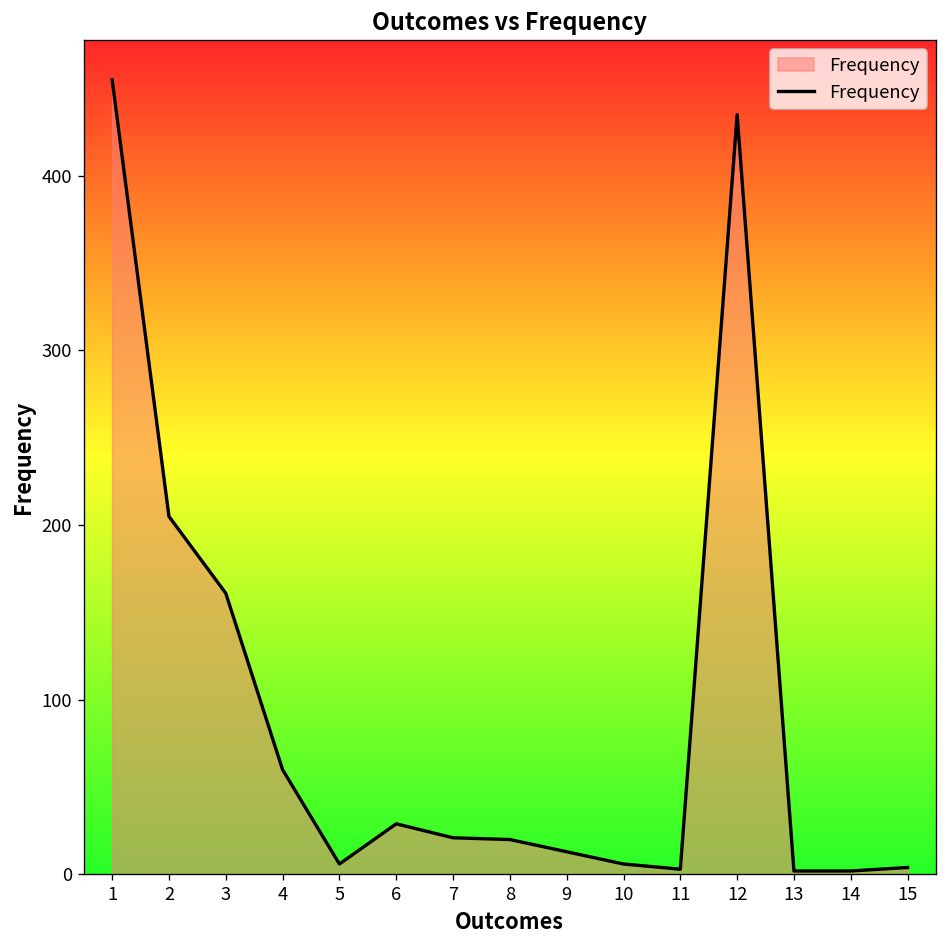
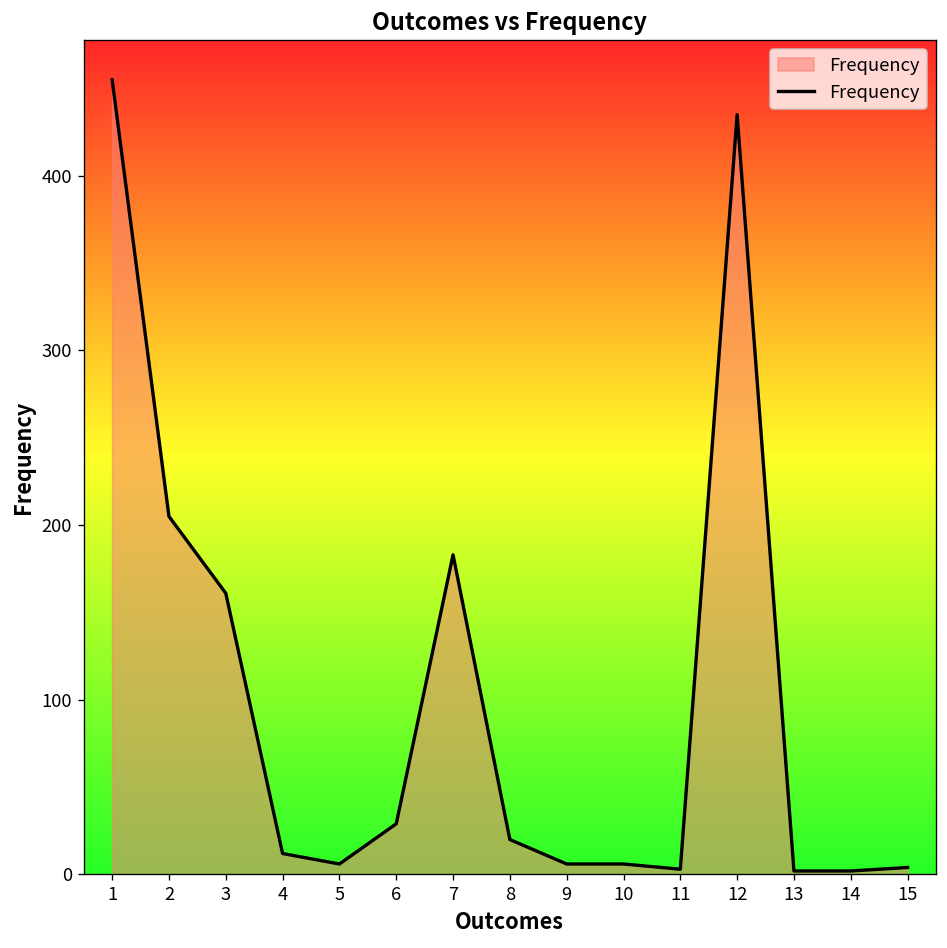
4: 60 -> 12
7: 21 -> 183
9: 13 -> 6
